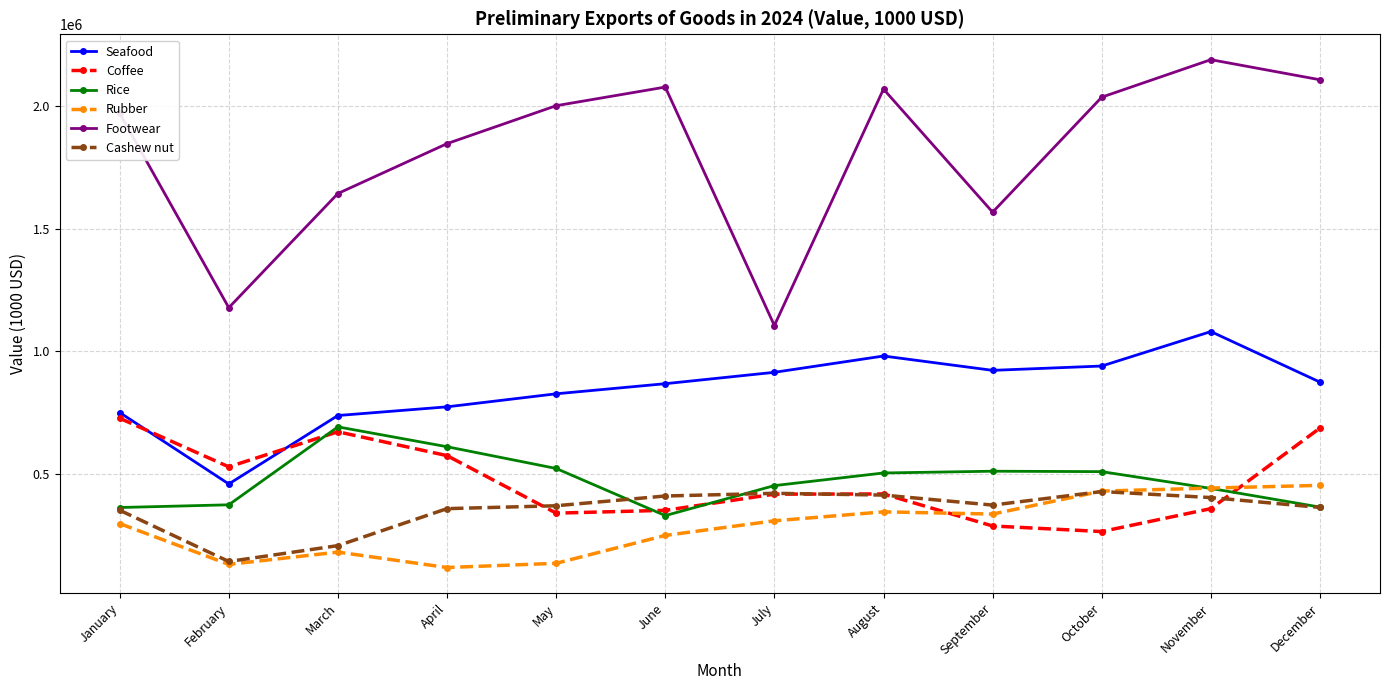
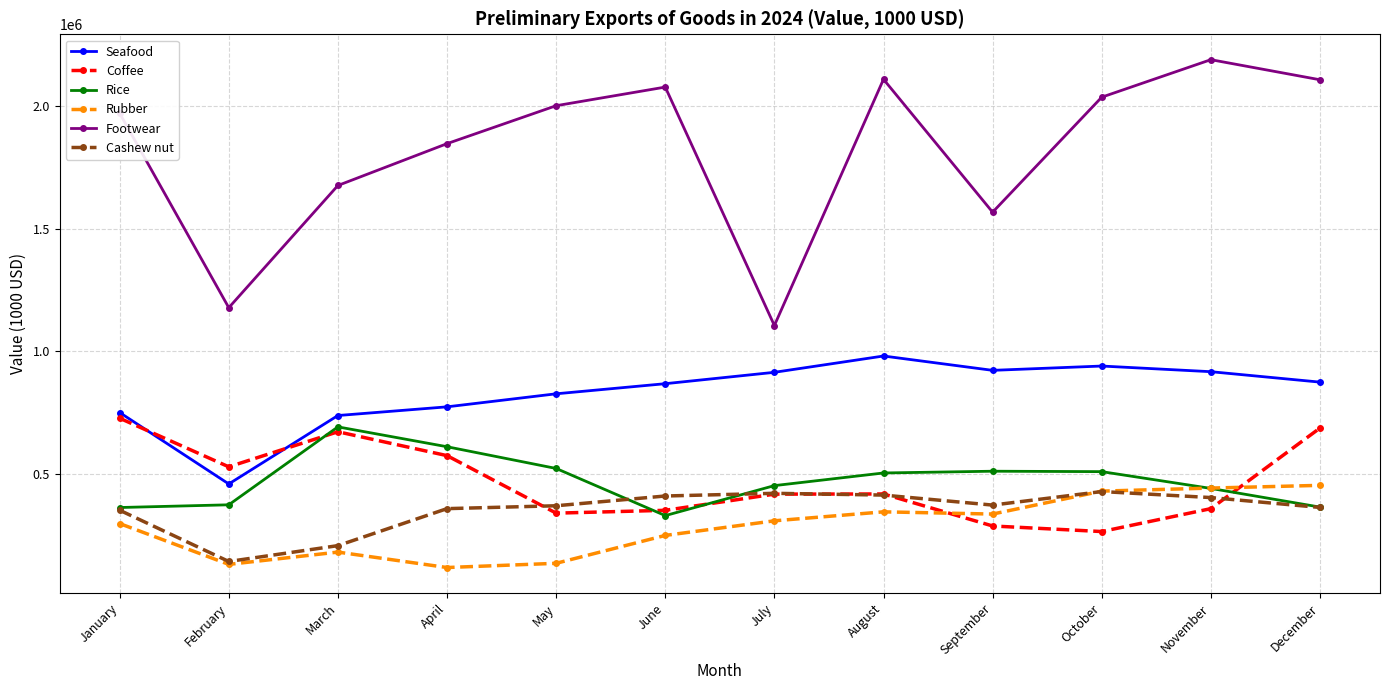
Footwear, March: 1640000 -> 1680000
Footwear, August: 2070000 -> 2110000
Seafood, November: 1080000 -> 920000
